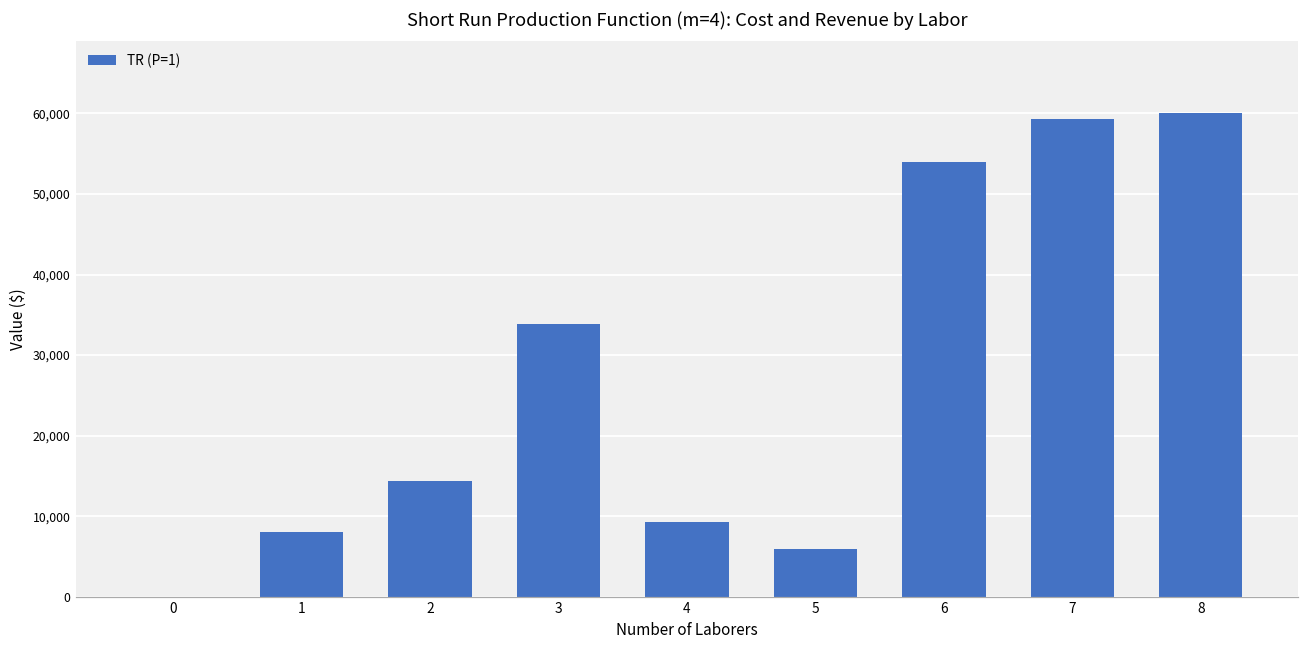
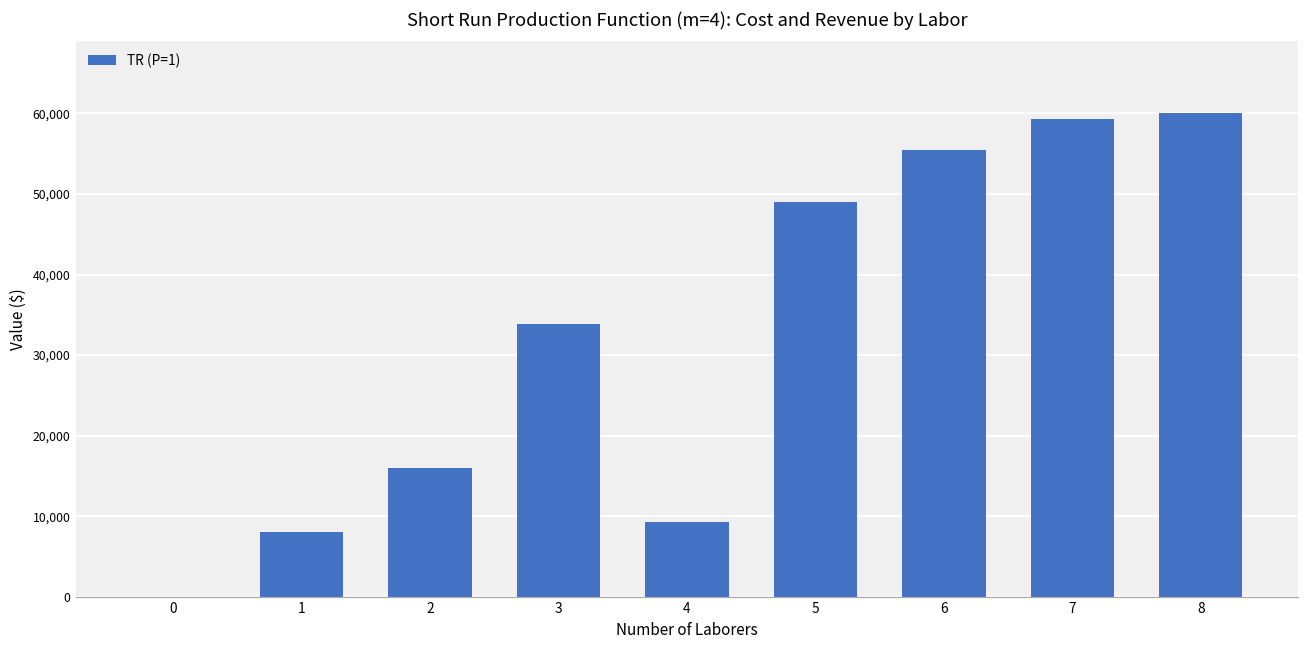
2: 14,000 -> 16,000
5: 6,000 -> 49,000
6: 54,000 -> 55,000
